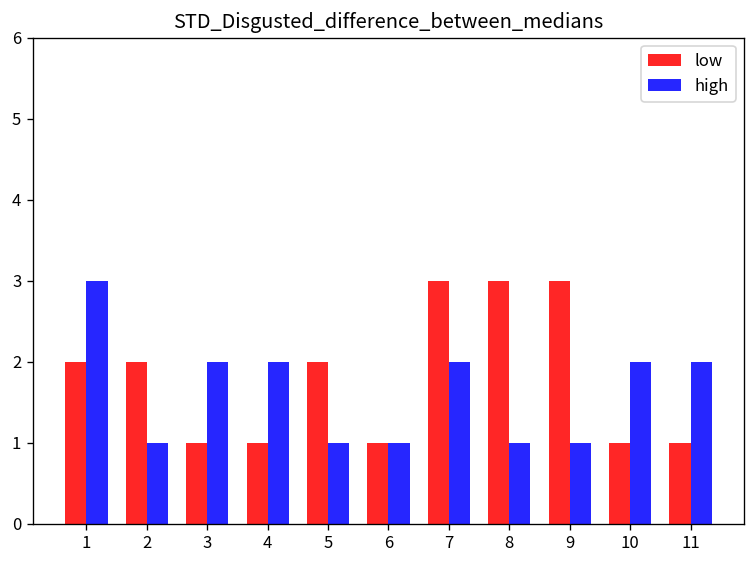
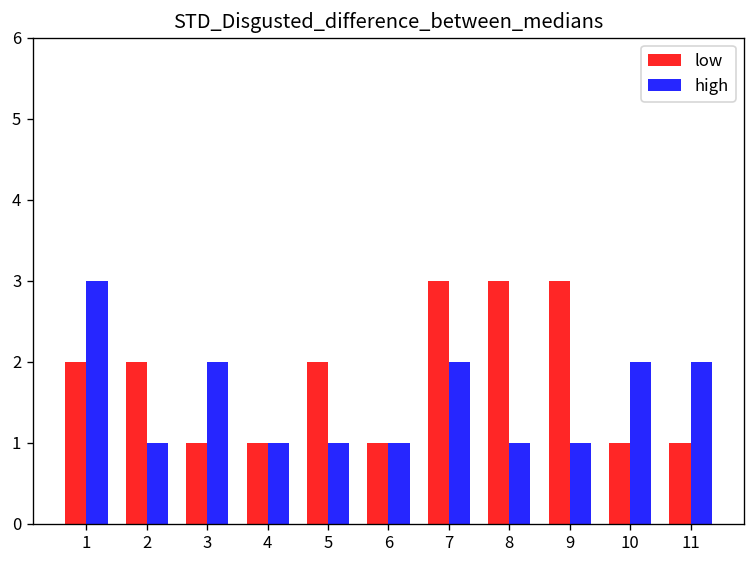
high, 4: 2 -> 1
